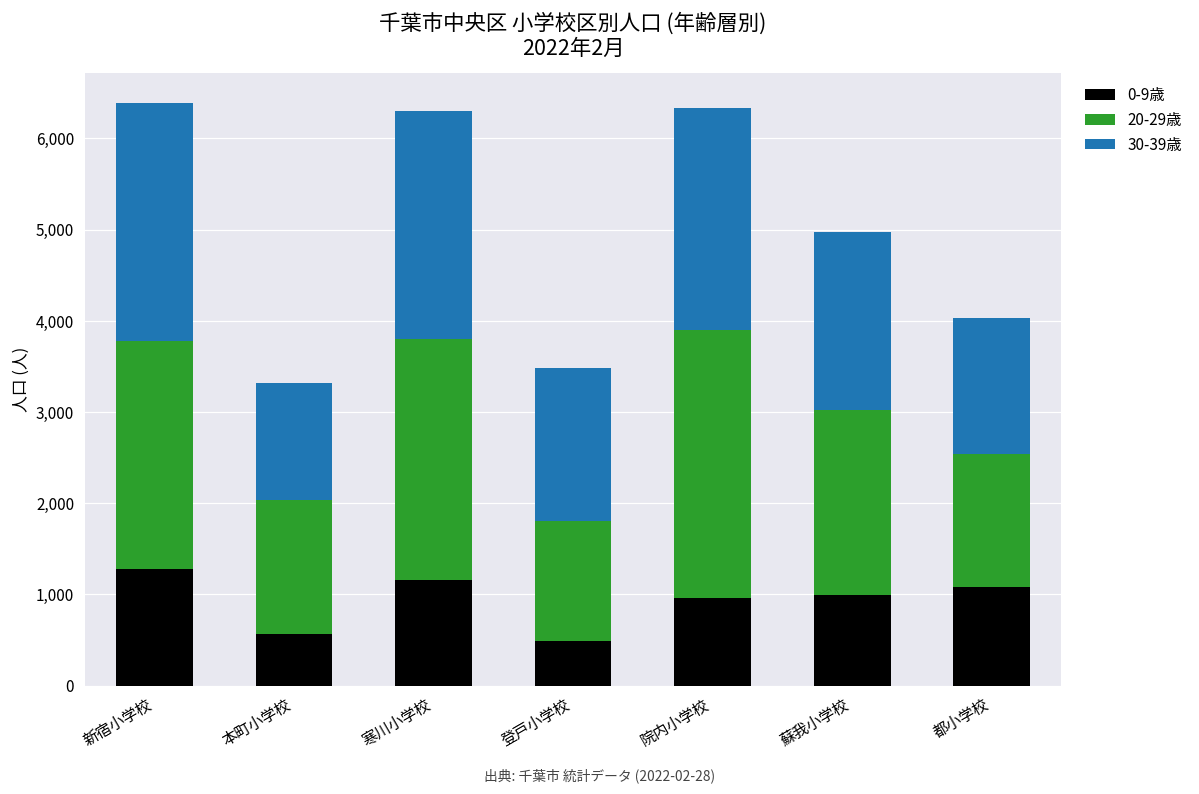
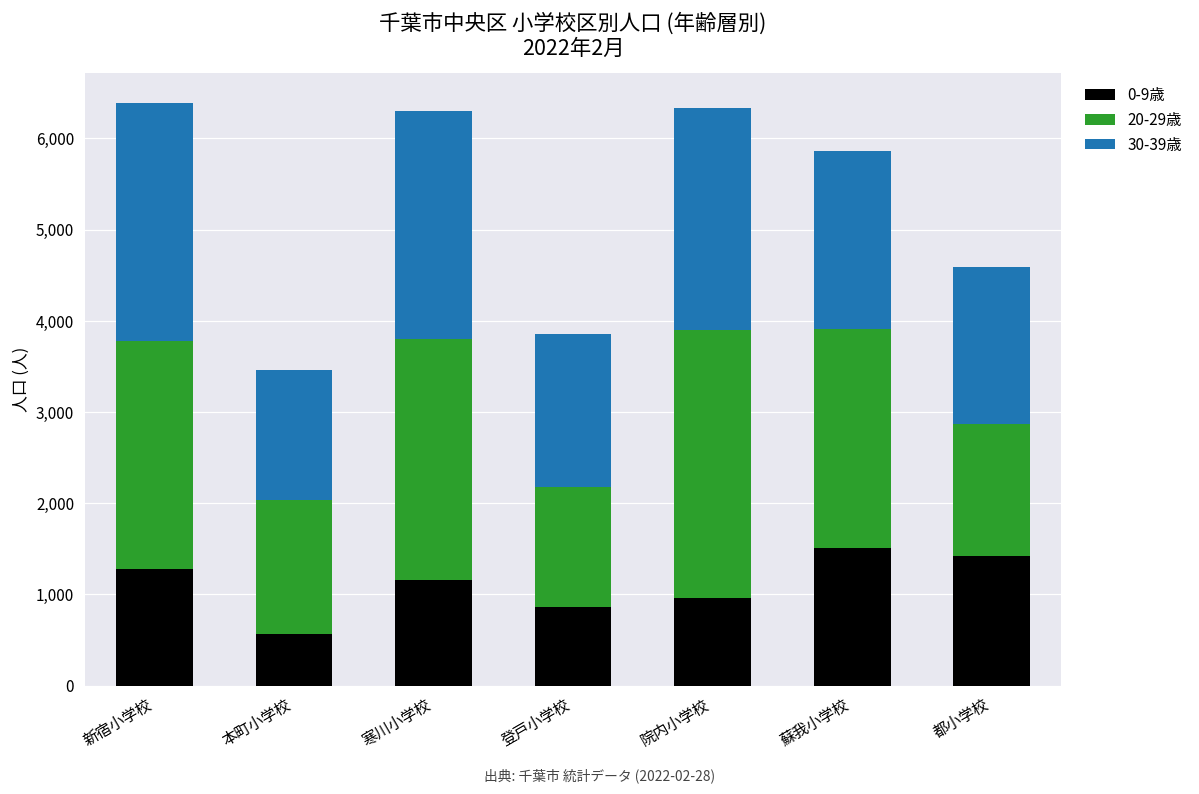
30-39歳, 本町小学校: 1,300 -> 1,400
0-9歳, 登戸小学校: 500 -> 900
0-9歳, 蘇我小学校: 1,000 -> 1,500
20-29歳, 蘇我小学校: 2,000 -> 2,400
0-9歳, 都小学校: 1,100 -> 1,400
30-39歳, 都小学校: 1,500 -> 1,700
